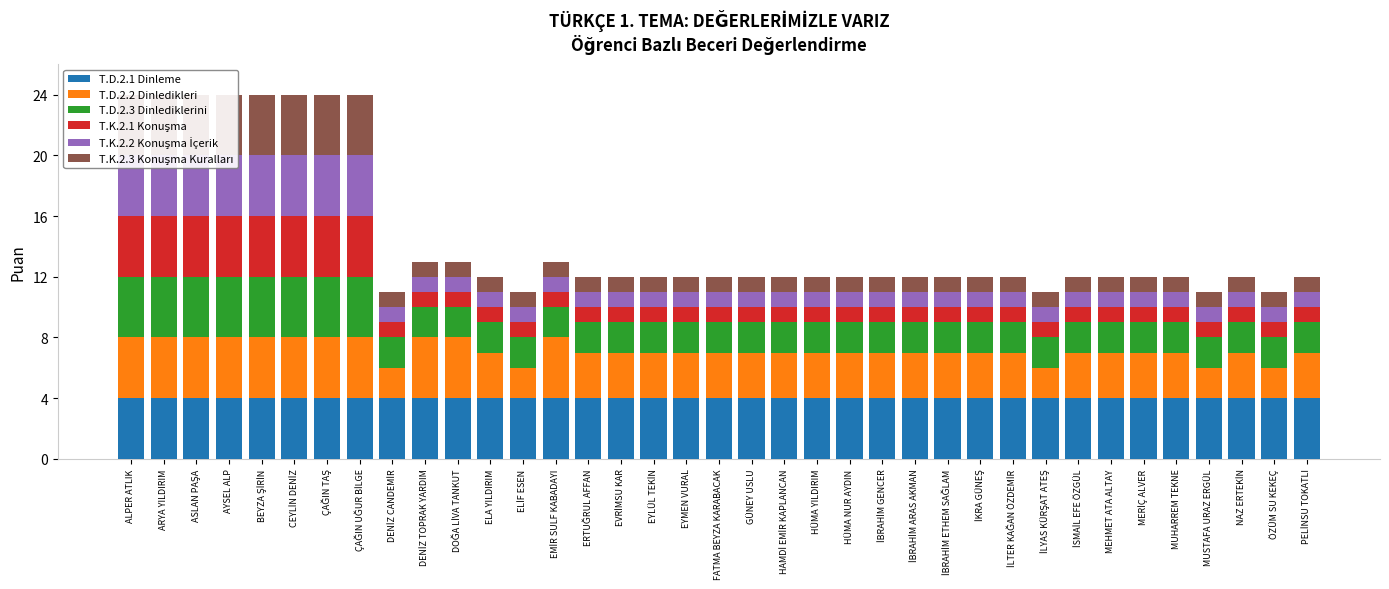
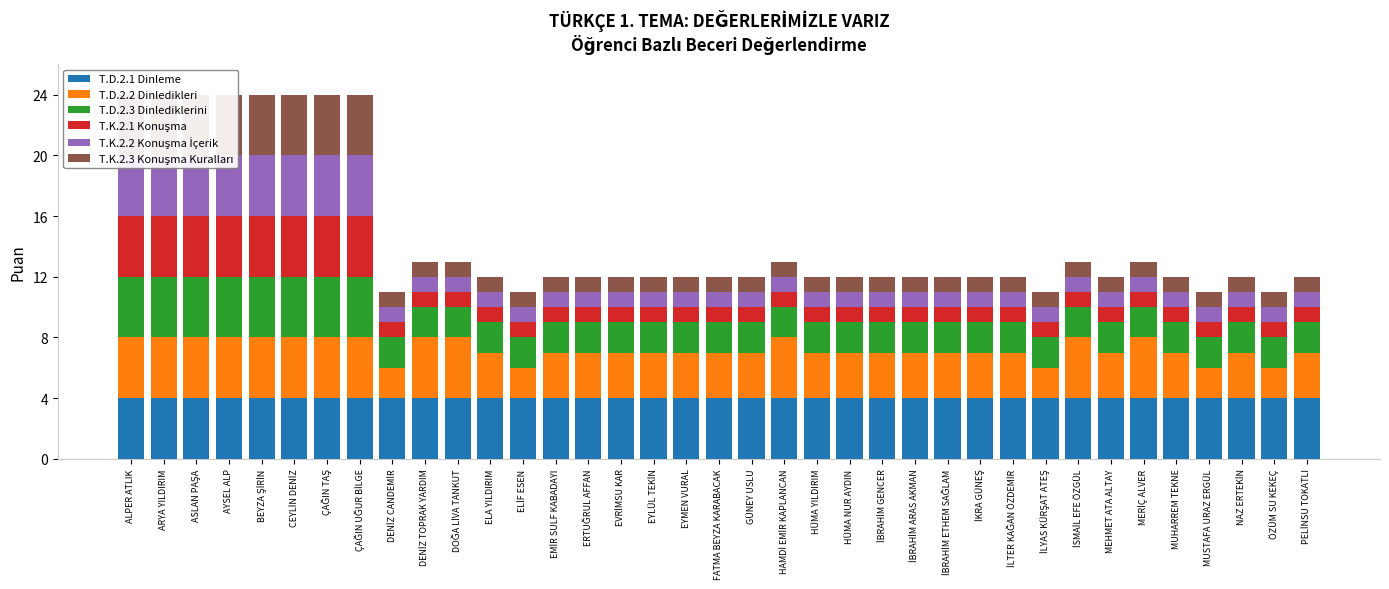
T.D.2.2 Dinledikleri, EMİR SULF KABADAYI: 4 -> 3
T.D.2.2 Dinledikleri, HAMDİ EMİR KAPLANCAN: 3 -> 4
T.D.2.2 Dinledikleri, İSMAİL EFE ÖZGÜL: 3 -> 4
T.D.2.2 Dinledikleri, MERİÇ ALVER: 3 -> 4
